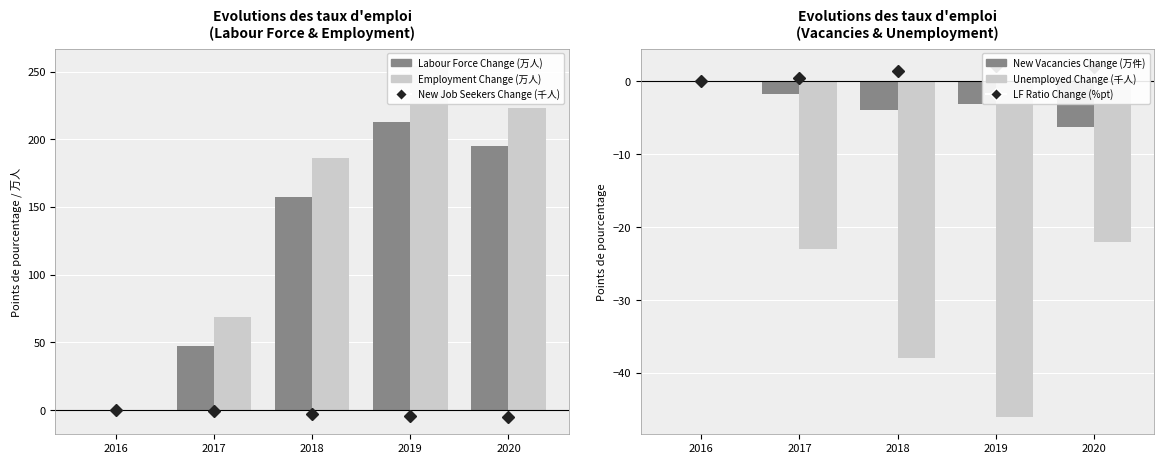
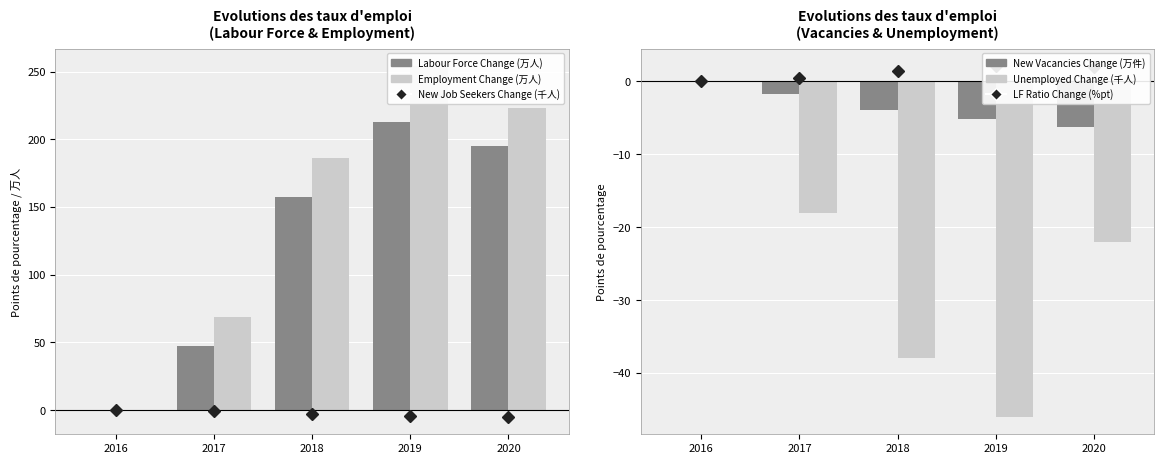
Evolutions des taux d'emploi (Vacancies & Unemployment), Unemployed Change (千人), 2017: -23 -> -18
Evolutions des taux d'emploi (Vacancies & Unemployment), New Vacancies Change (万件), 2019: -3 -> -5
